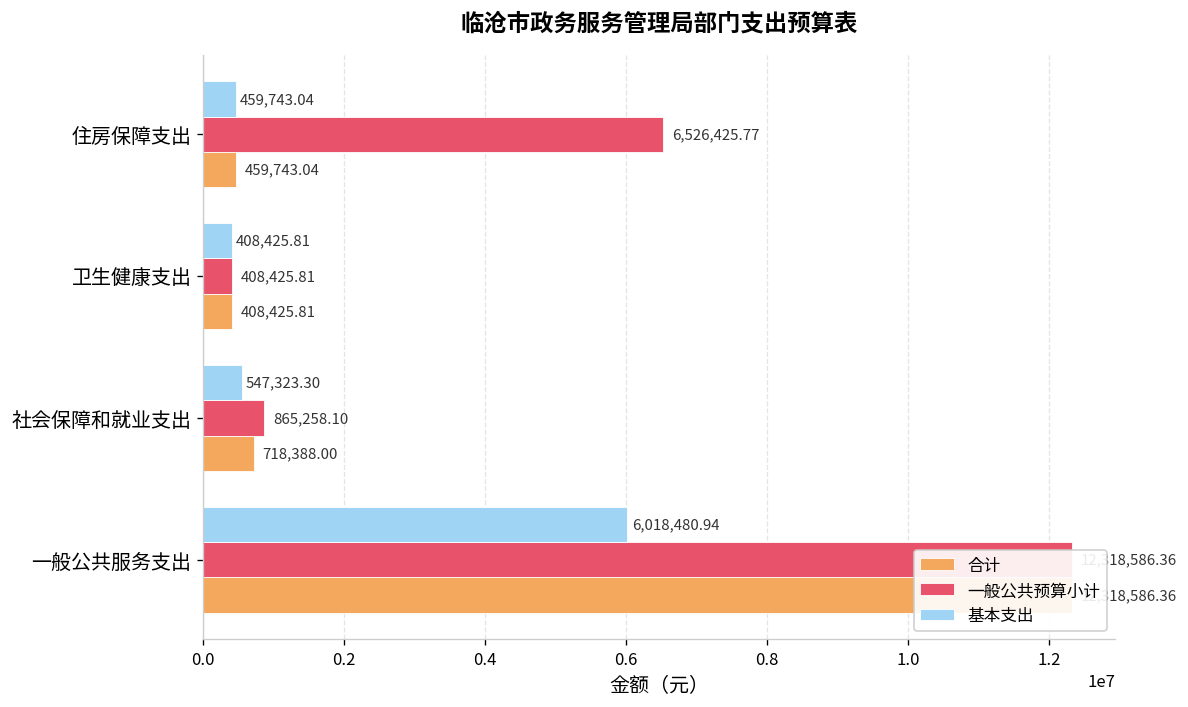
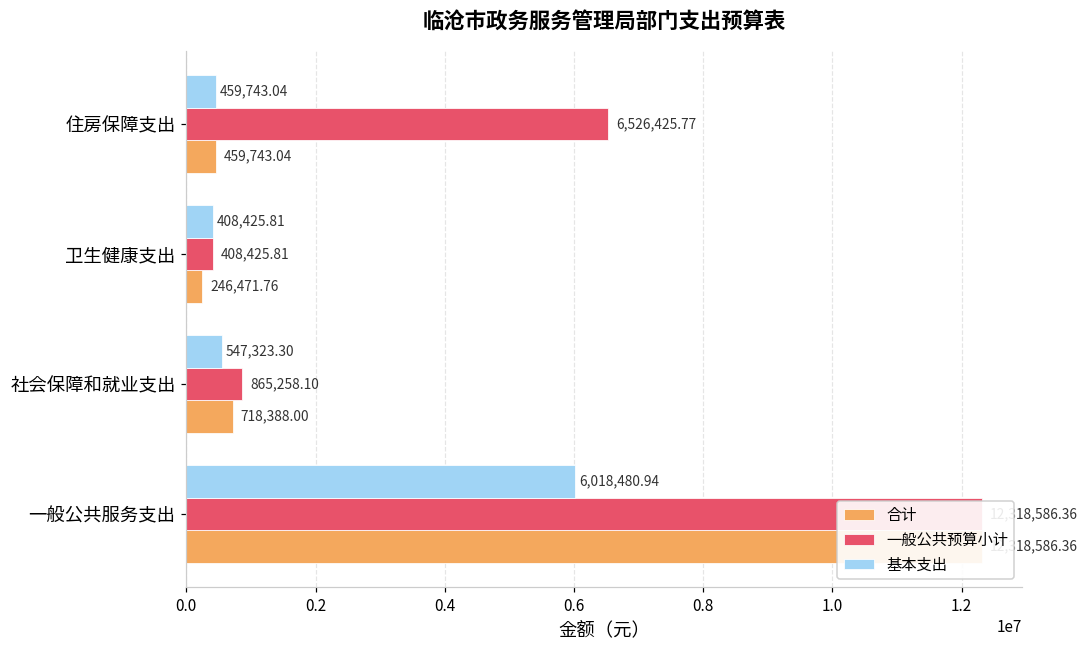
合计, 卫生健康支出: 408,425.81 -> 246,471.76
